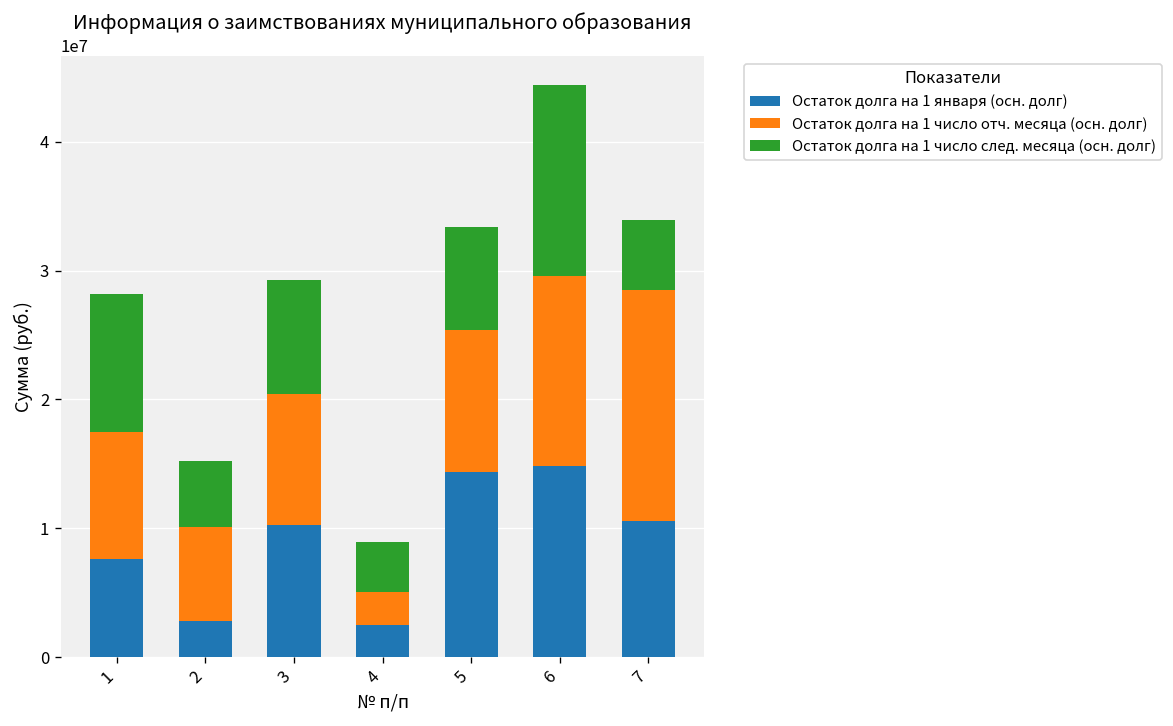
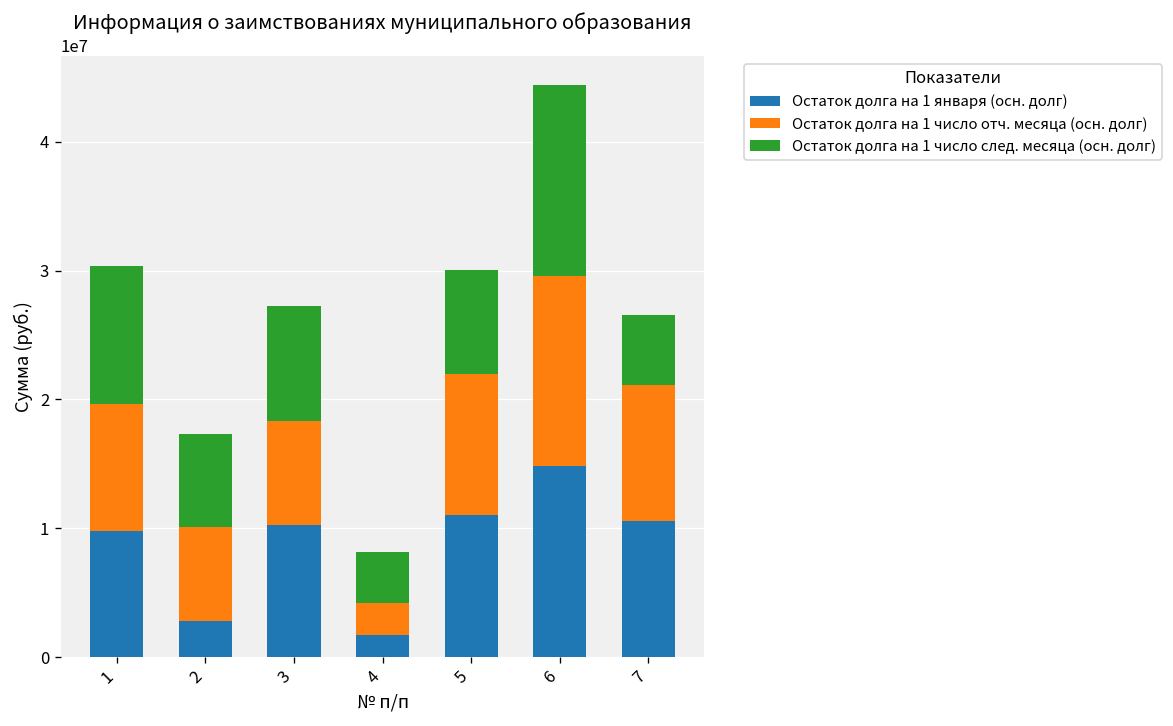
Остаток долга на 1 января (осн. долг), 1: 7600000 -> 9800000
Остаток долга на 1 число след. месяца (осн. долг), 2: 5200000 -> 7300000
Остаток долга на 1 число отч. месяца (осн. долг), 3: 10200000 -> 8200000
Остаток долга на 1 января (осн. долг), 4: 2500000 -> 1700000
Остаток долга на 1 января (осн. долг), 5: 14400000 -> 11000000
Остаток долга на 1 число отч. месяца (осн. долг), 7: 18000000 -> 10500000
